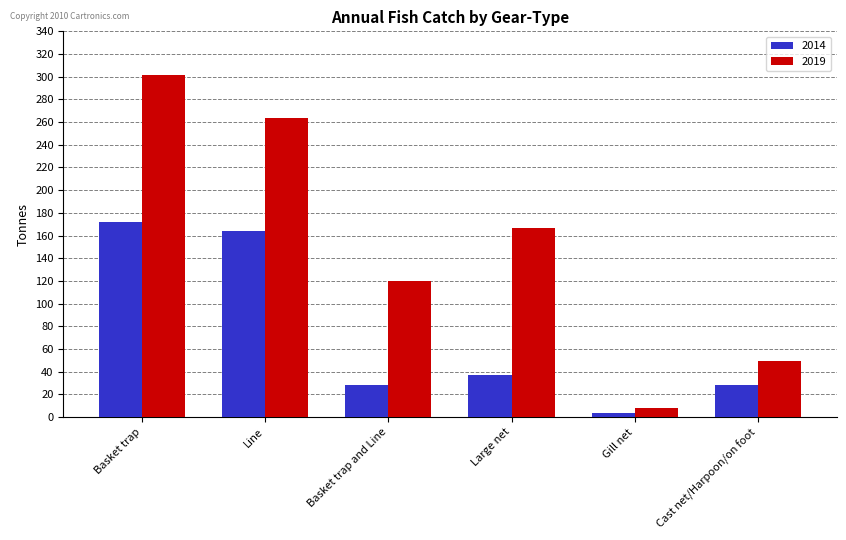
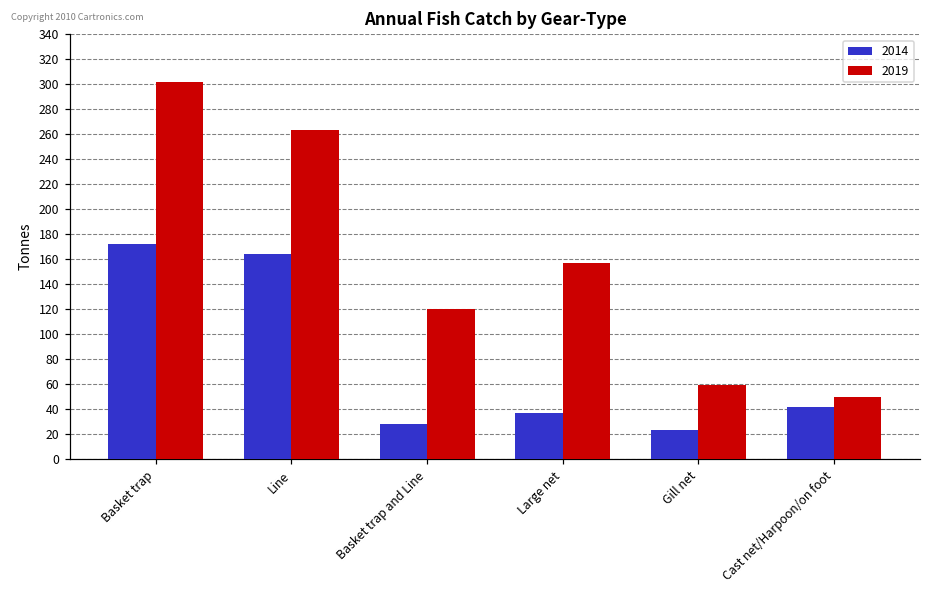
2019, Large net: 167 -> 157
2014, Gill net: 4 -> 23
2019, Gill net: 8 -> 59
2014, Cast net/Harpoon/on foot: 28 -> 41
